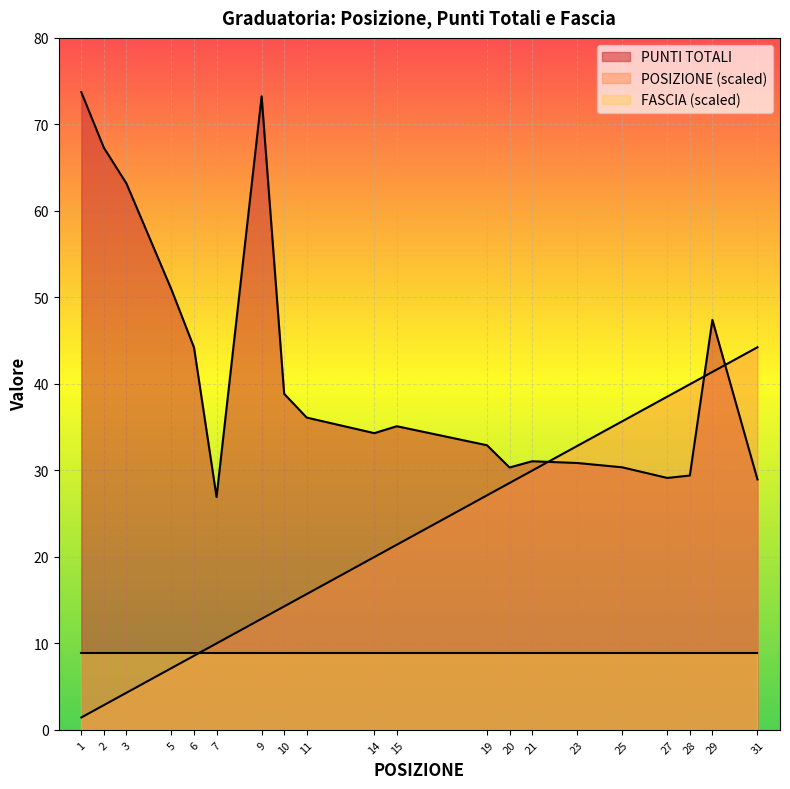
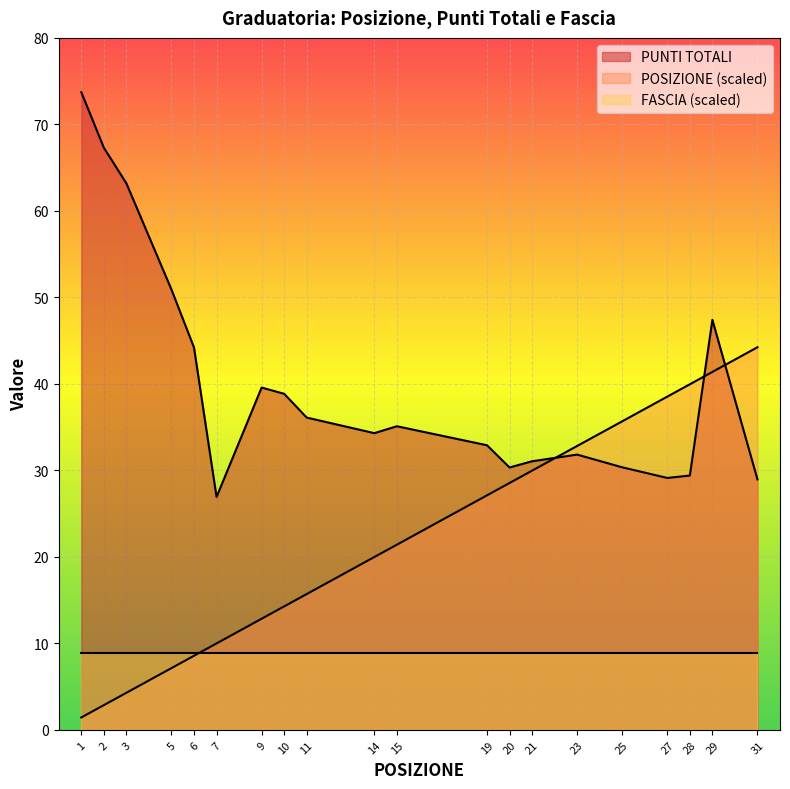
PUNTI TOTALI, 9: 73 -> 40
PUNTI TOTALI, 23: 31 -> 32
